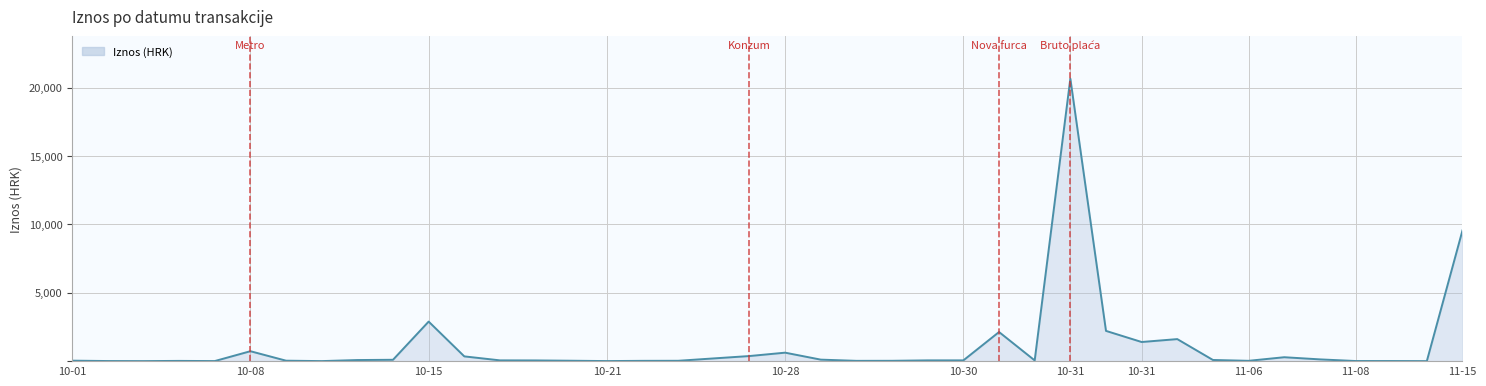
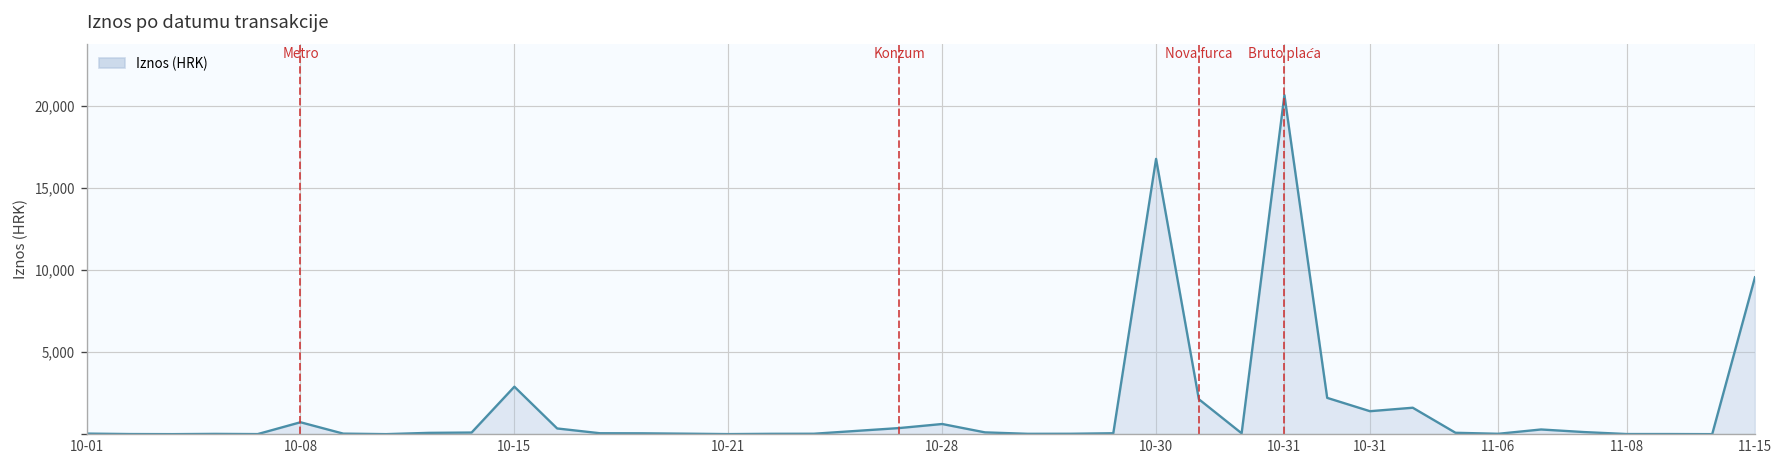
10-30: 100 -> 16,800
